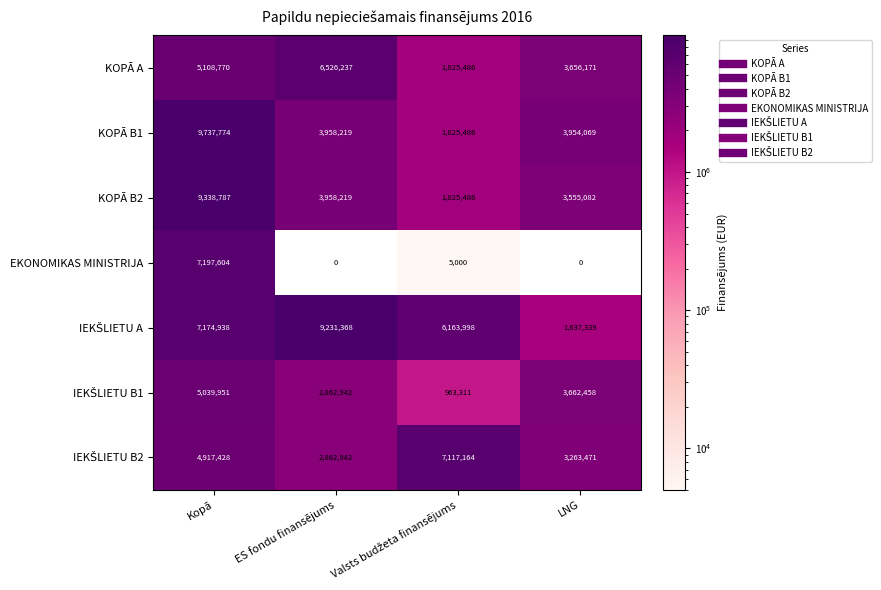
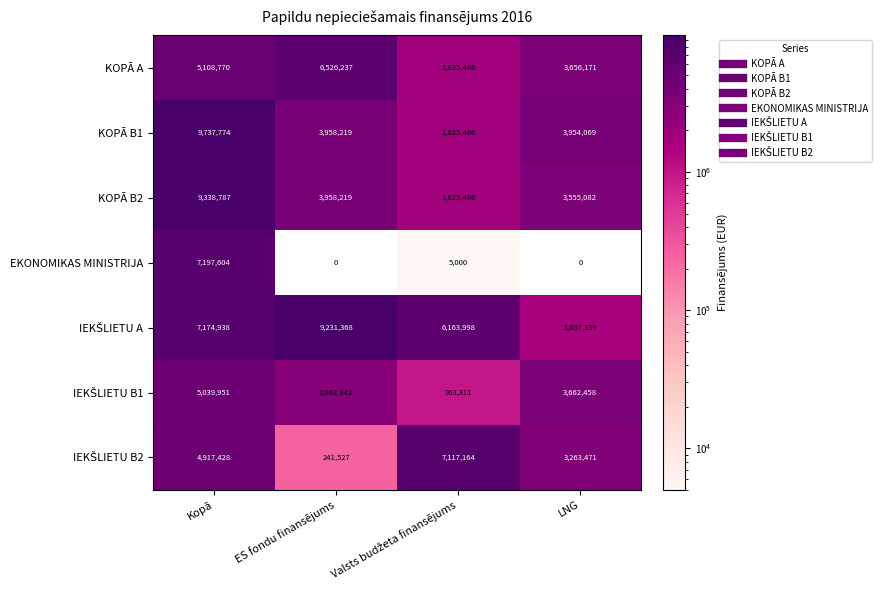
IEKŠLIETU B2, ES fondu finansējums: 2,862,942 -> 241,527
